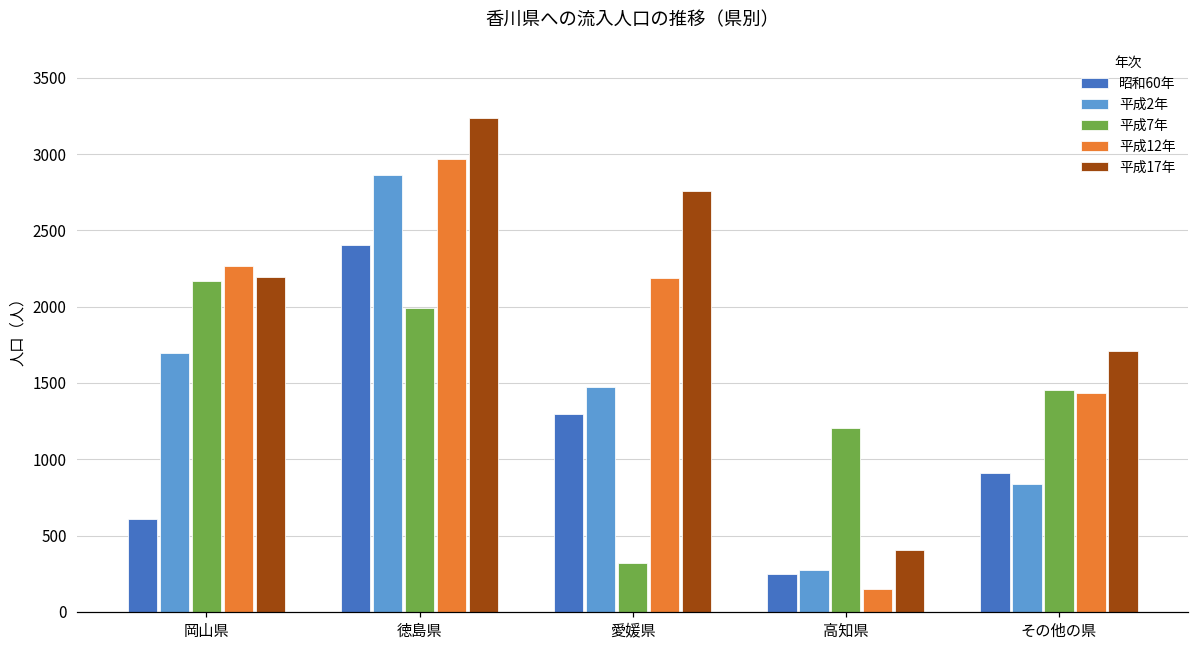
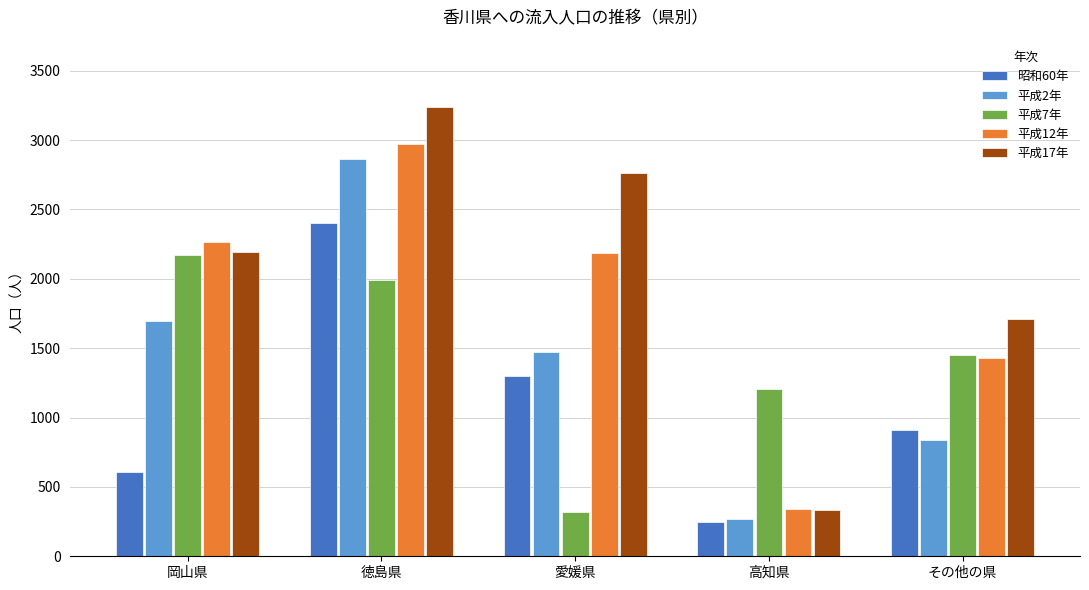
平成12年, 高知県: 150 -> 340
平成17年, 高知県: 410 -> 330
